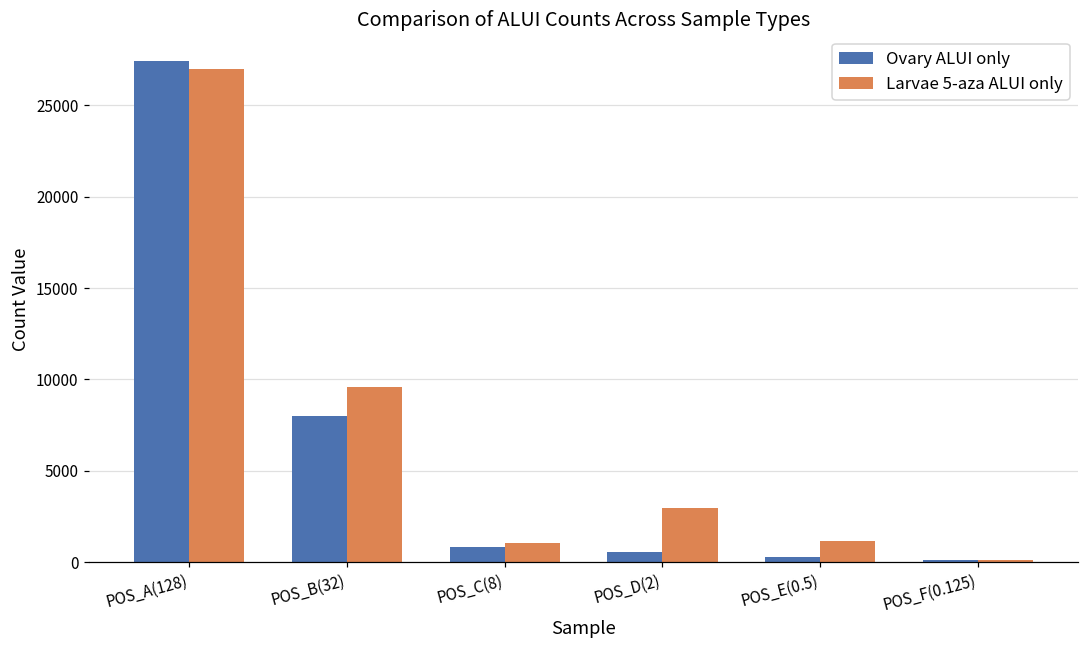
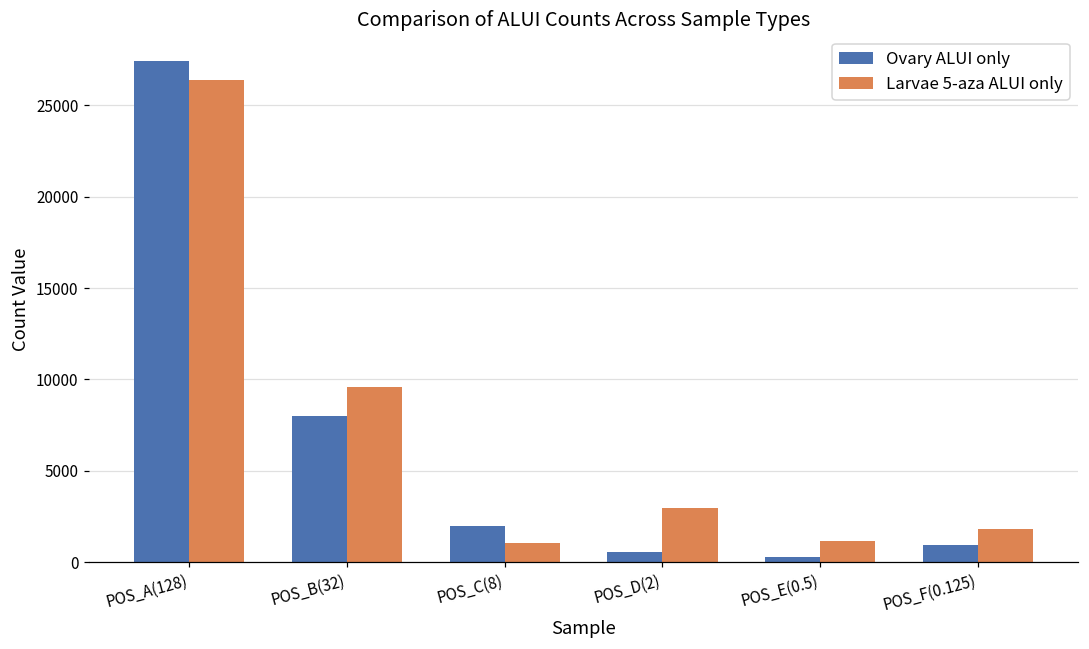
Larvae 5-aza ALUI only, POS_A(128): 27000 -> 26400
Ovary ALUI only, POS_C(8): 900 -> 2000
Ovary ALUI only, POS_F(0.125): 100 -> 1000
Larvae 5-aza ALUI only, POS_F(0.125): 100 -> 1800
